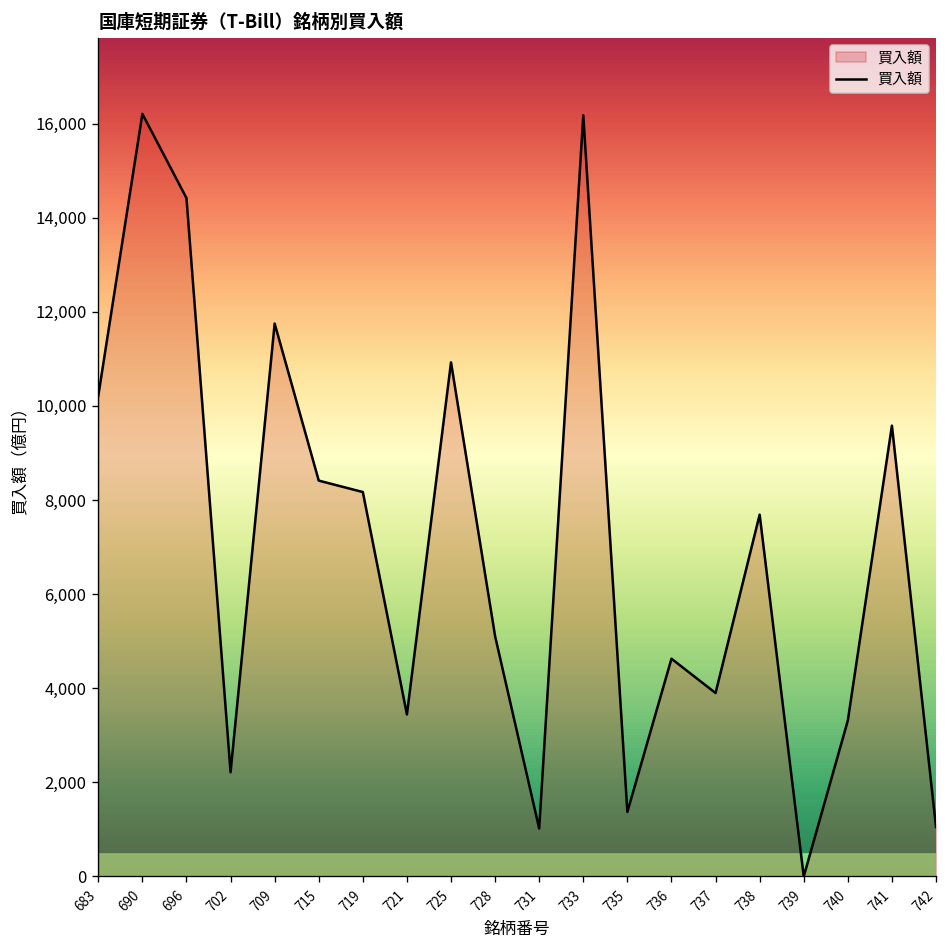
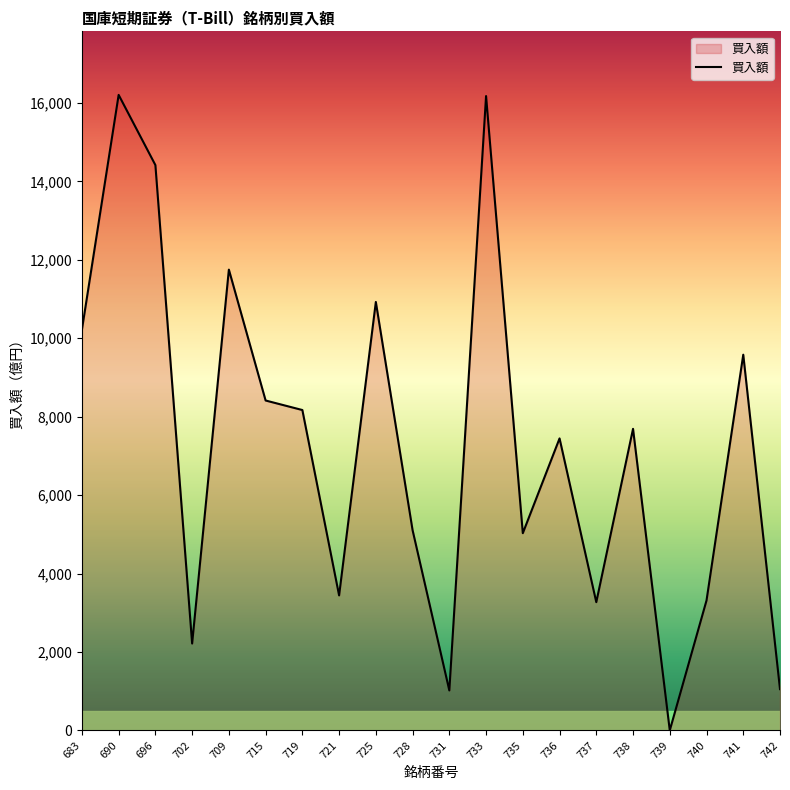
735: 1,400 -> 5,000
736: 4,600 -> 7,400
737: 3,900 -> 3,300
